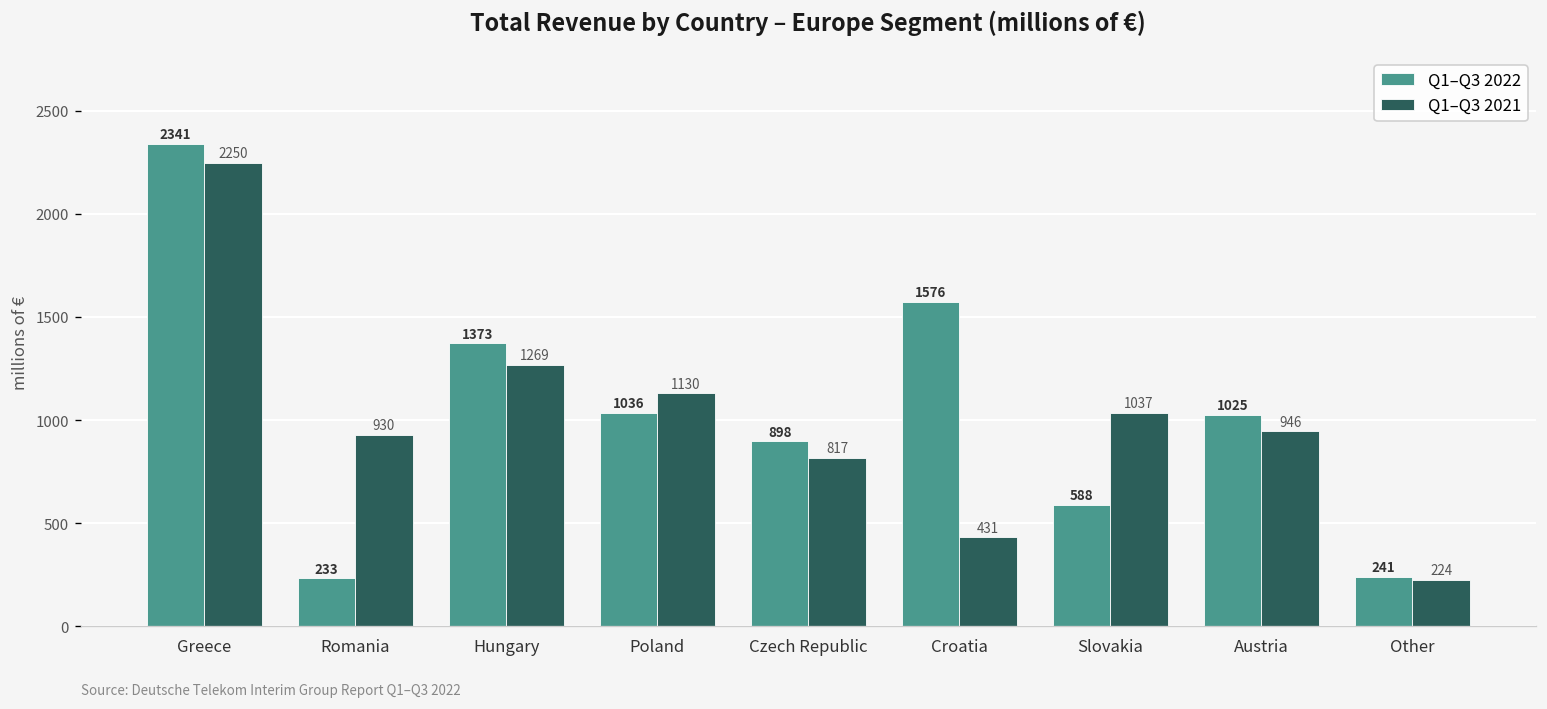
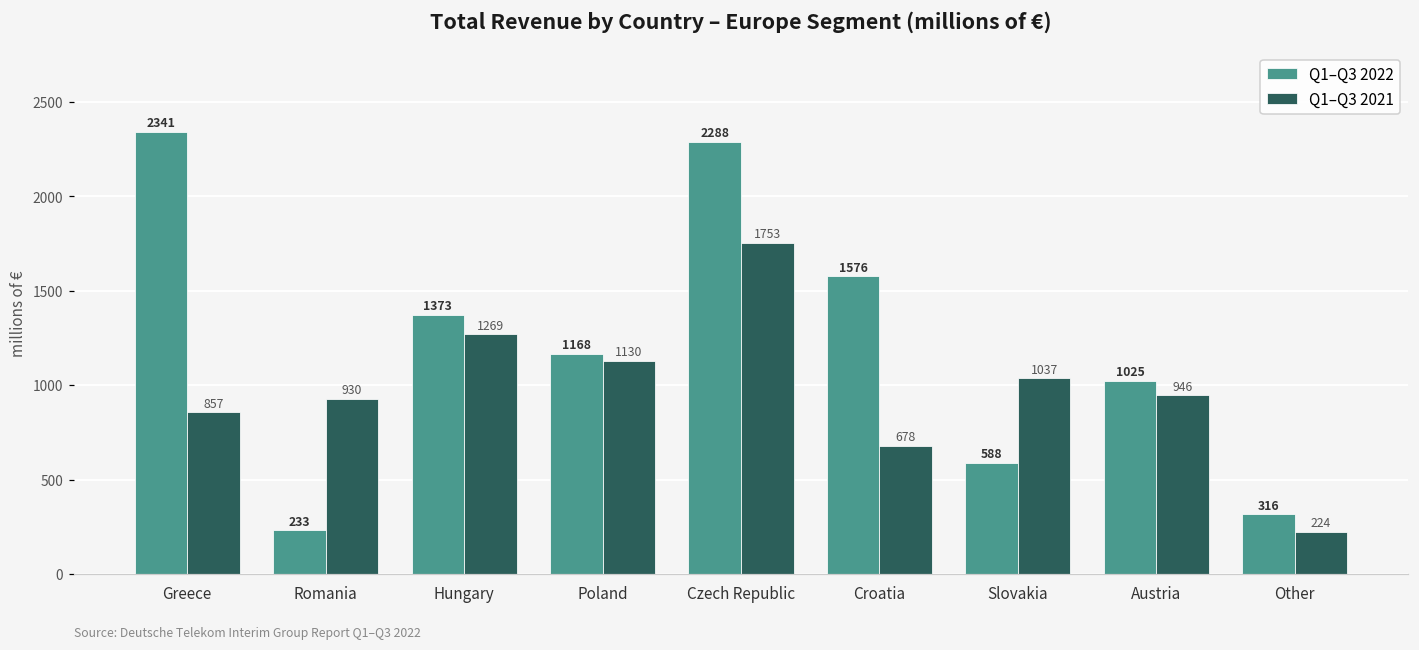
Q1–Q3 2021, Greece: 2250 -> 857
Q1–Q3 2022, Poland: 1036 -> 1168
Q1–Q3 2022, Czech Republic: 898 -> 2288
Q1–Q3 2021, Czech Republic: 817 -> 1753
Q1–Q3 2021, Croatia: 431 -> 678
Q1–Q3 2022, Other: 241 -> 316
